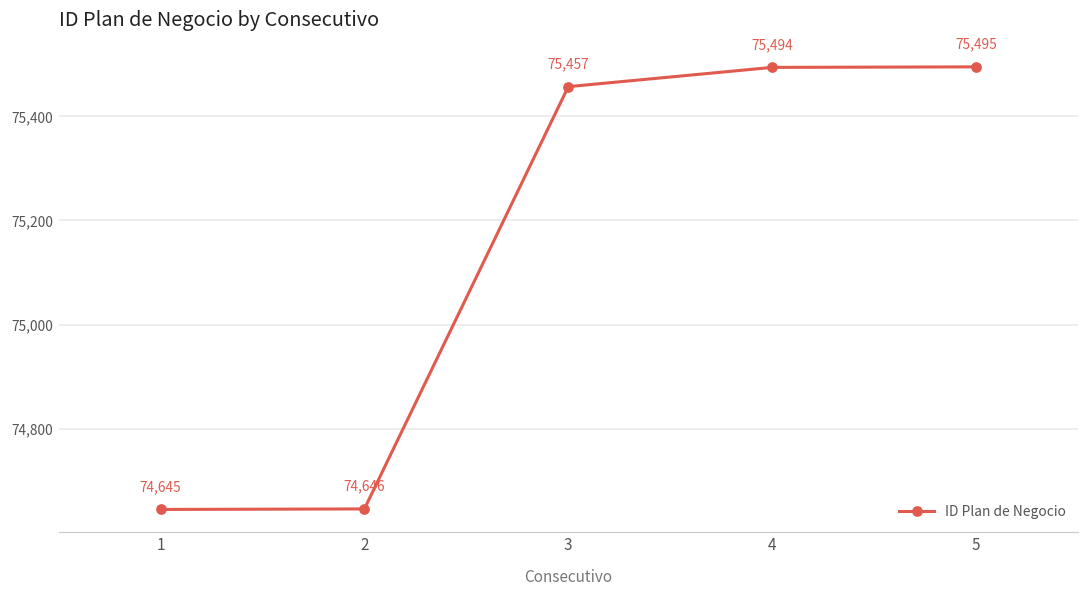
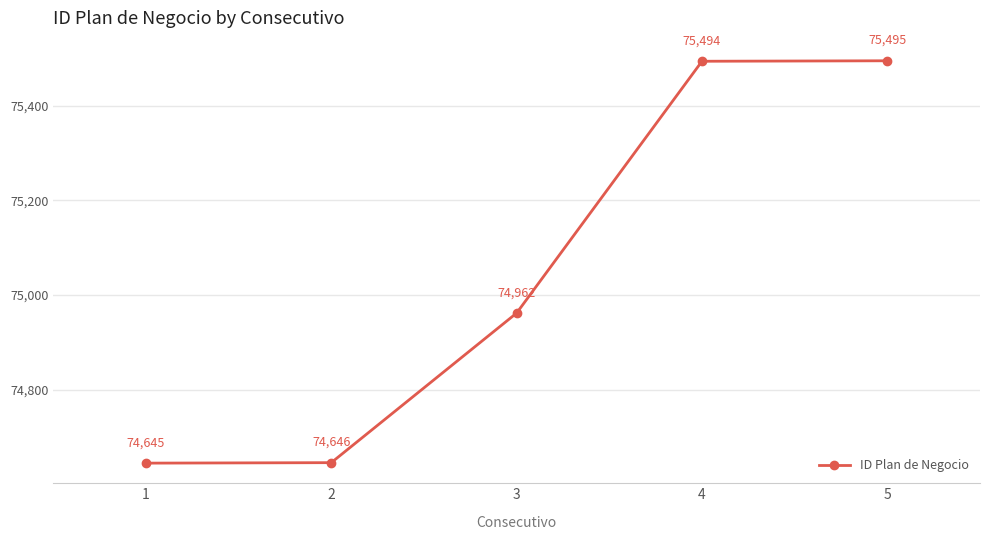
3: 75,457 -> 74,962
